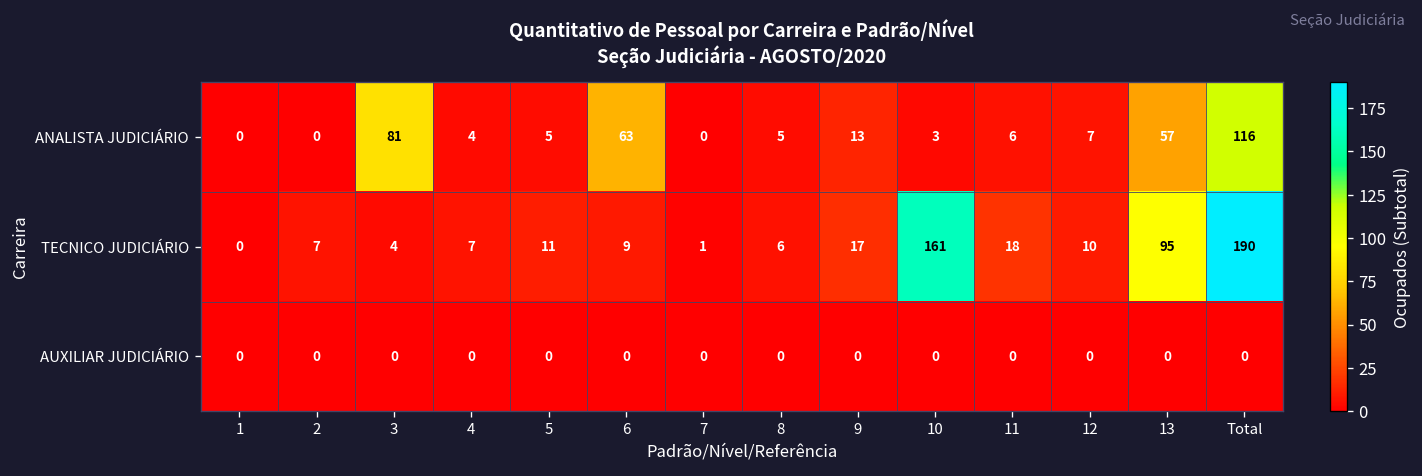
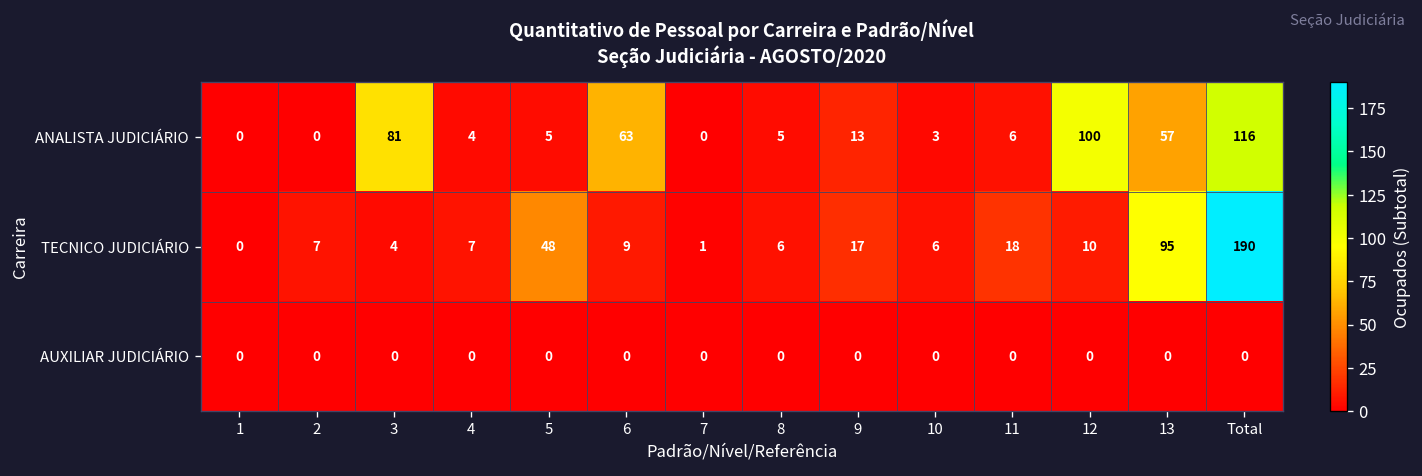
ANALISTA JUDICIÁRIO, 12: 7 -> 100
TECNICO JUDICIÁRIO, 5: 11 -> 48
TECNICO JUDICIÁRIO, 10: 161 -> 6
